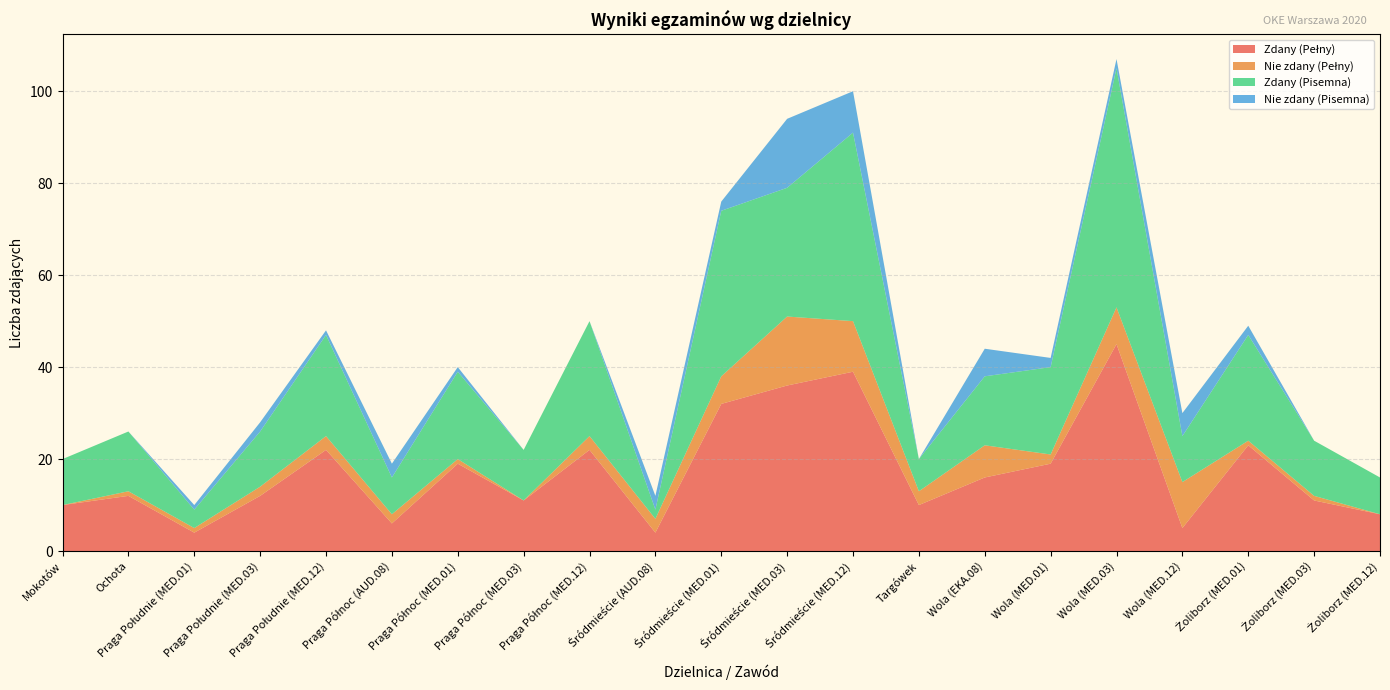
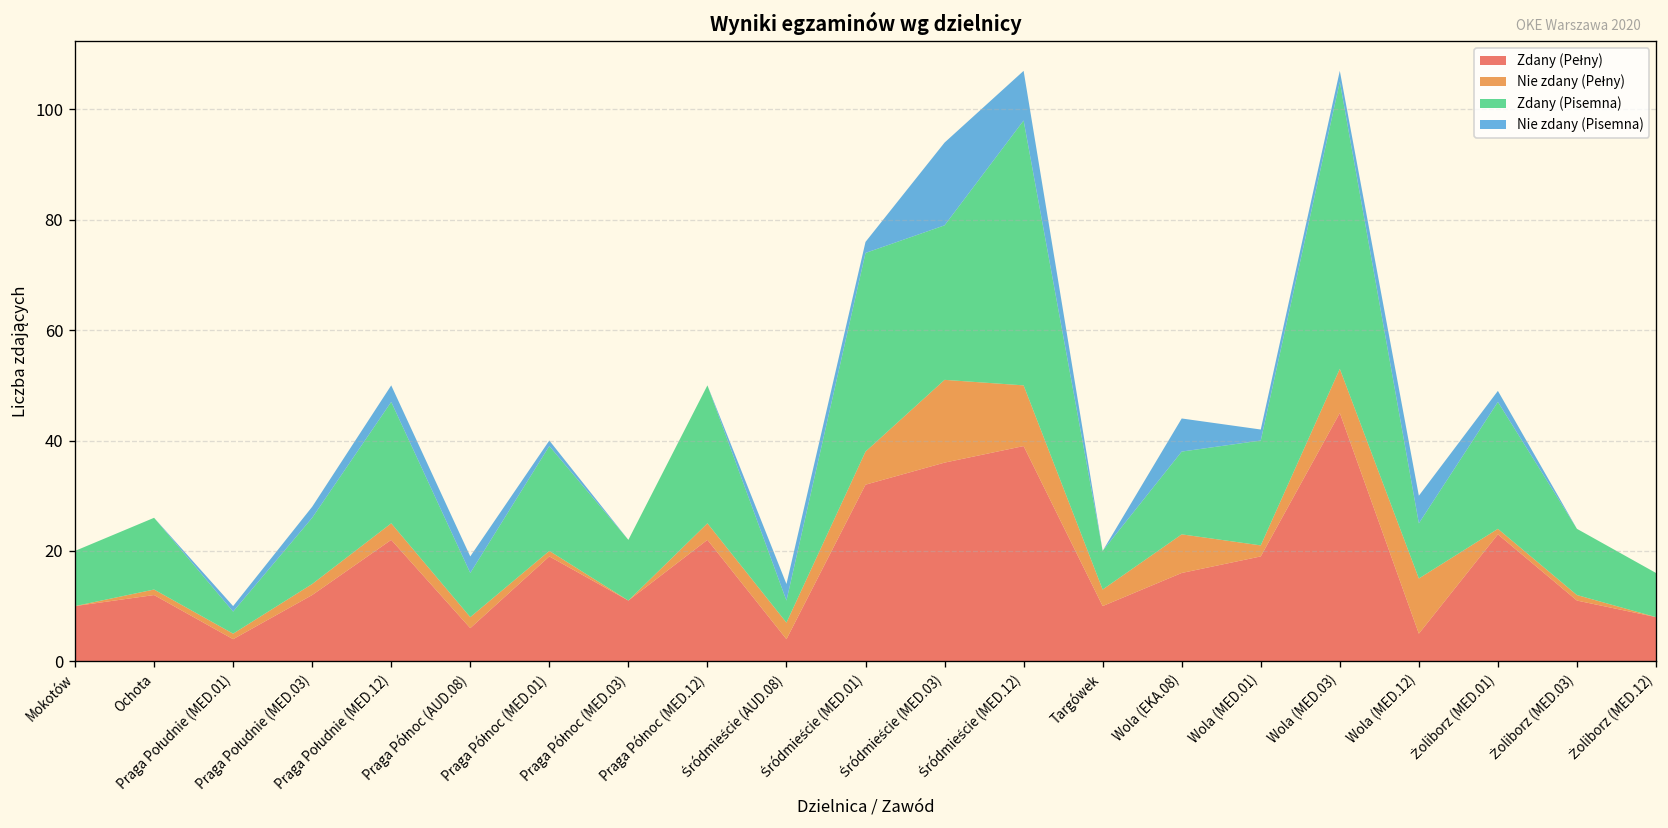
Nie zdany (Pisemna), Praga Południe (MED.12): 1 -> 3
Zdany (Pisemna), Śródmieście (AUD.08): 2 -> 4
Zdany (Pisemna), Śródmieście (MED.12): 41 -> 48
